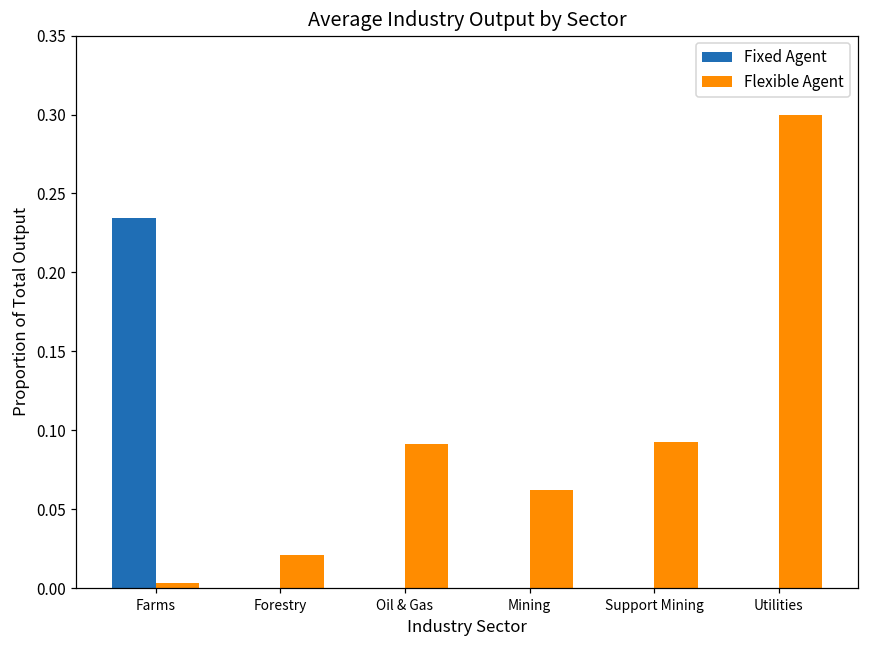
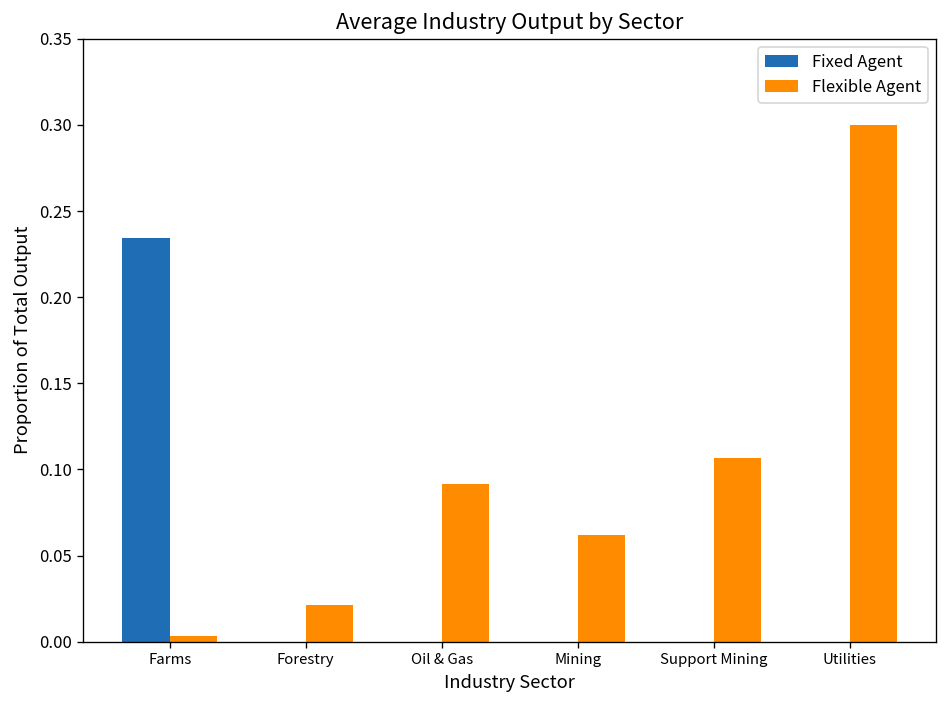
Flexible Agent, Support Mining: 0.093 -> 0.107
